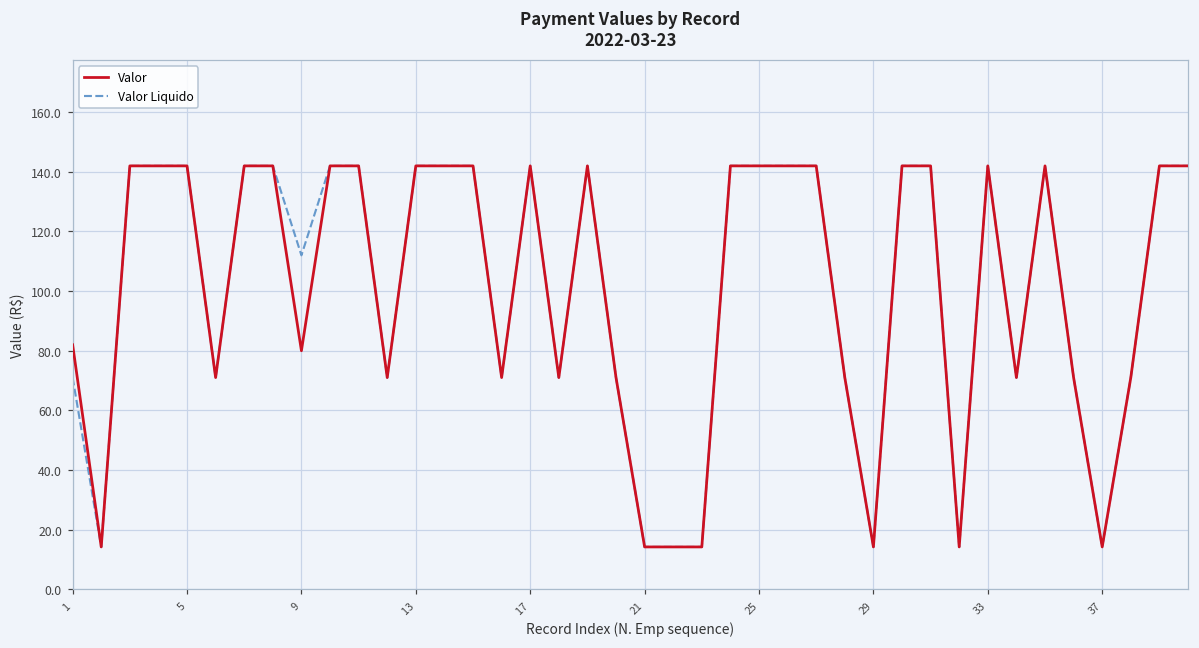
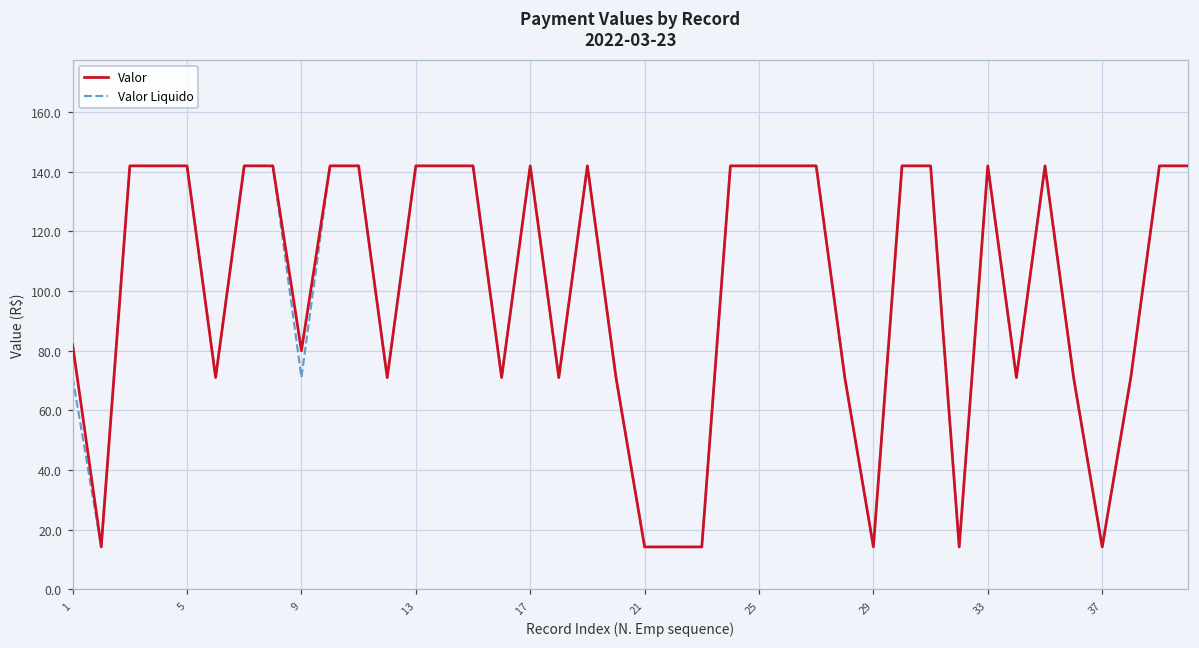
Valor Liquido, 9: 112 -> 71
